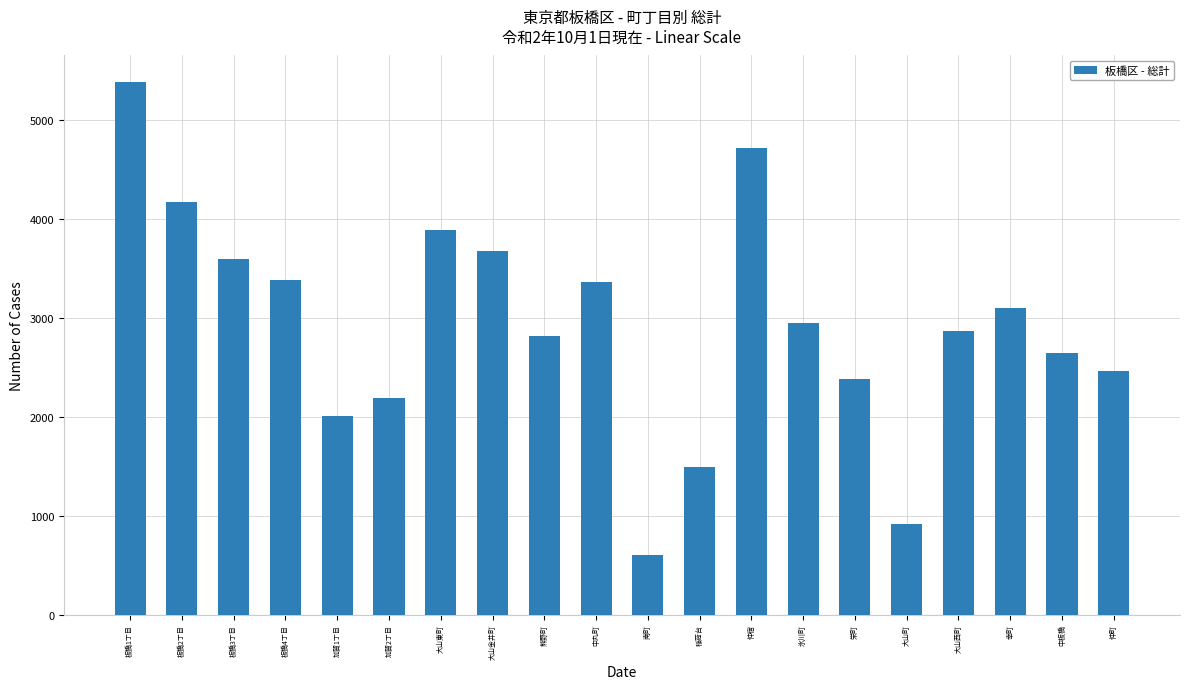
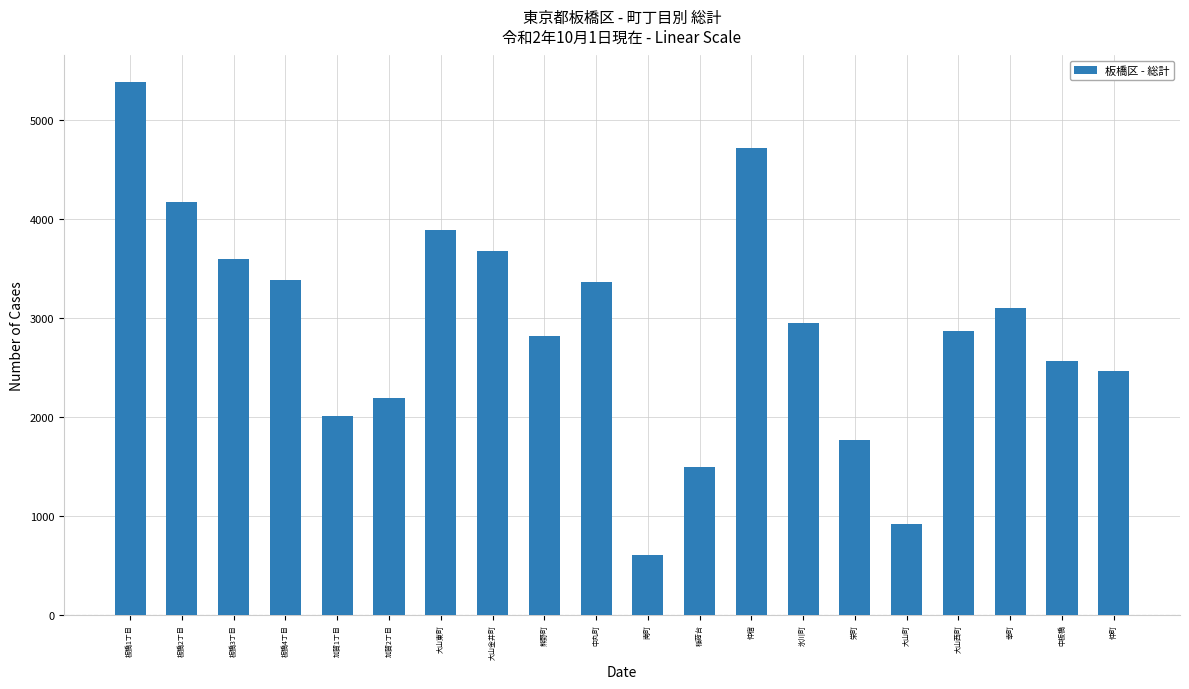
栄町: 2400 -> 1800
中板橋: 2650 -> 2570
